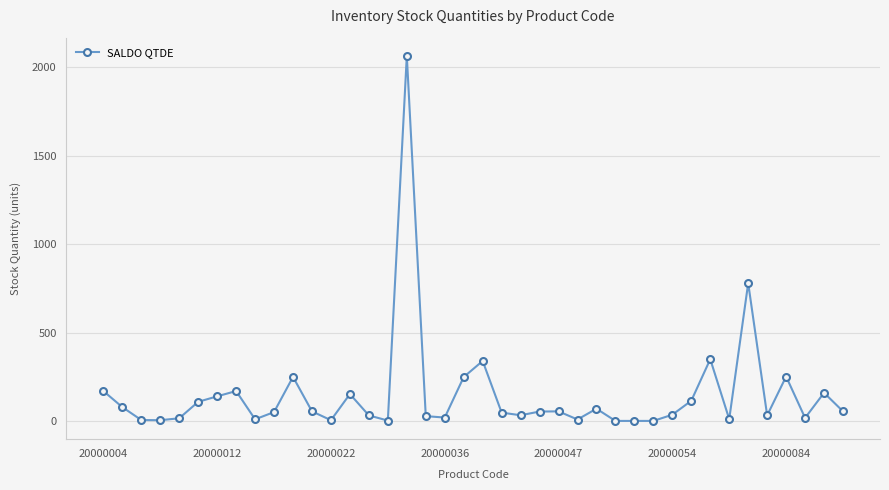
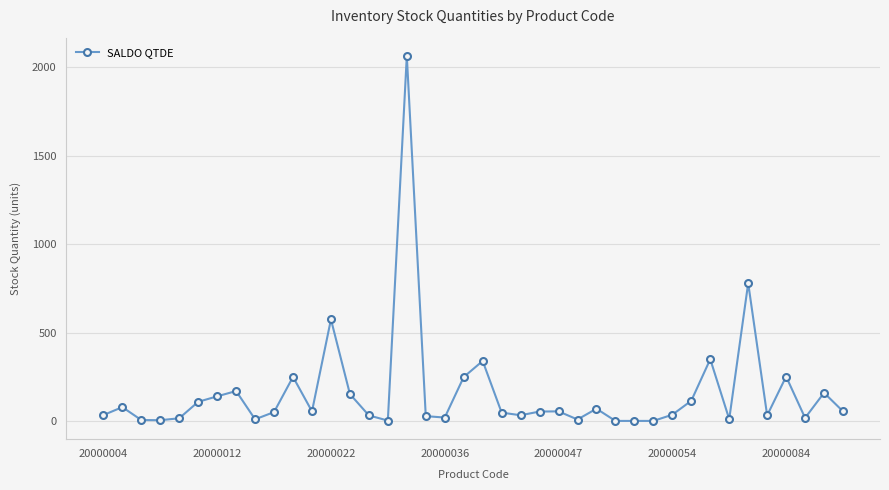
20000004: 170 -> 30
20000022: 10 -> 580
